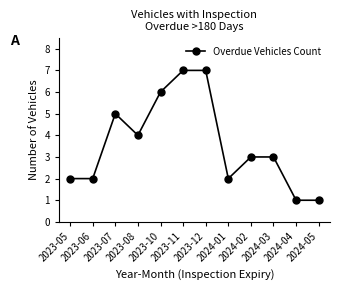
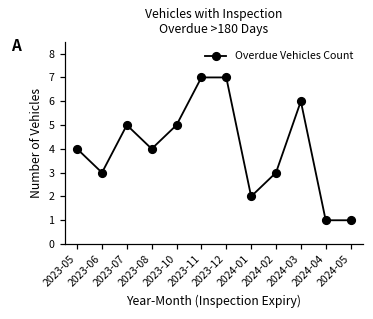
2023-05: 2 -> 4
2023-06: 2 -> 3
2023-10: 6 -> 5
2024-03: 3 -> 6
